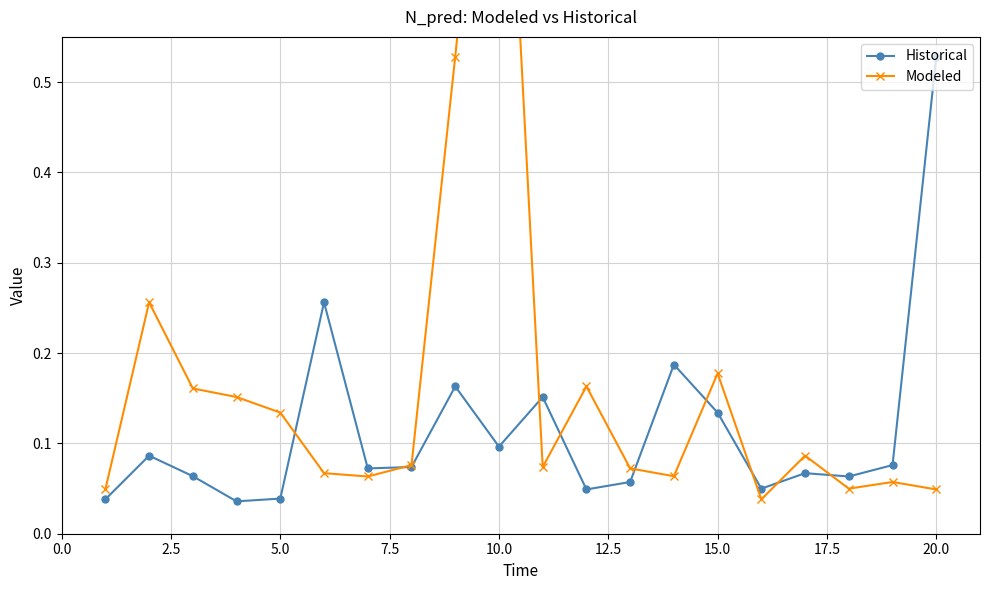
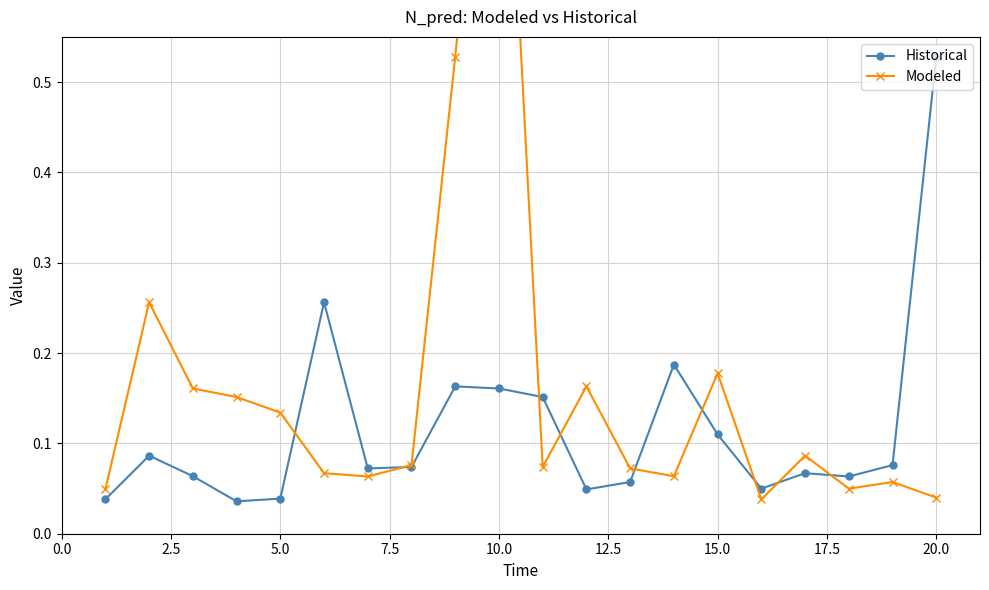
Historical, 10.0: 0.10 -> 0.16
Historical, 15.0: 0.13 -> 0.11
Modeled, 20.0: 0.05 -> 0.04
